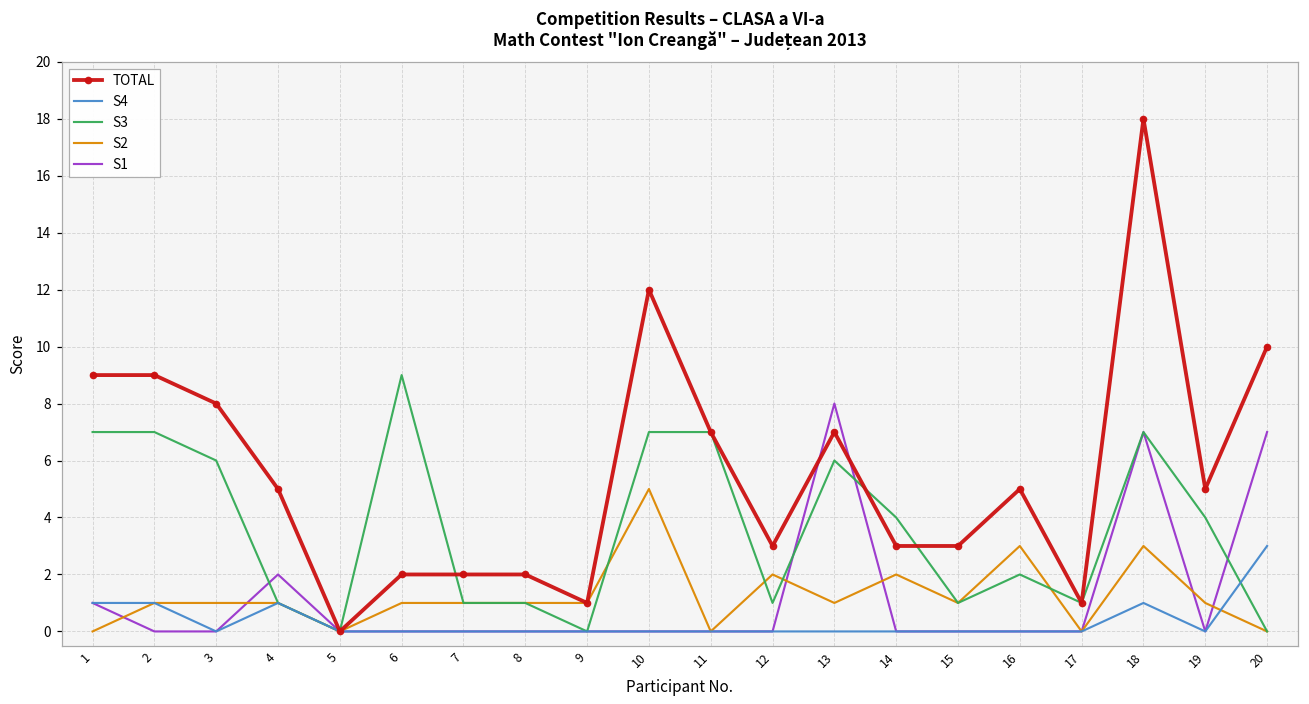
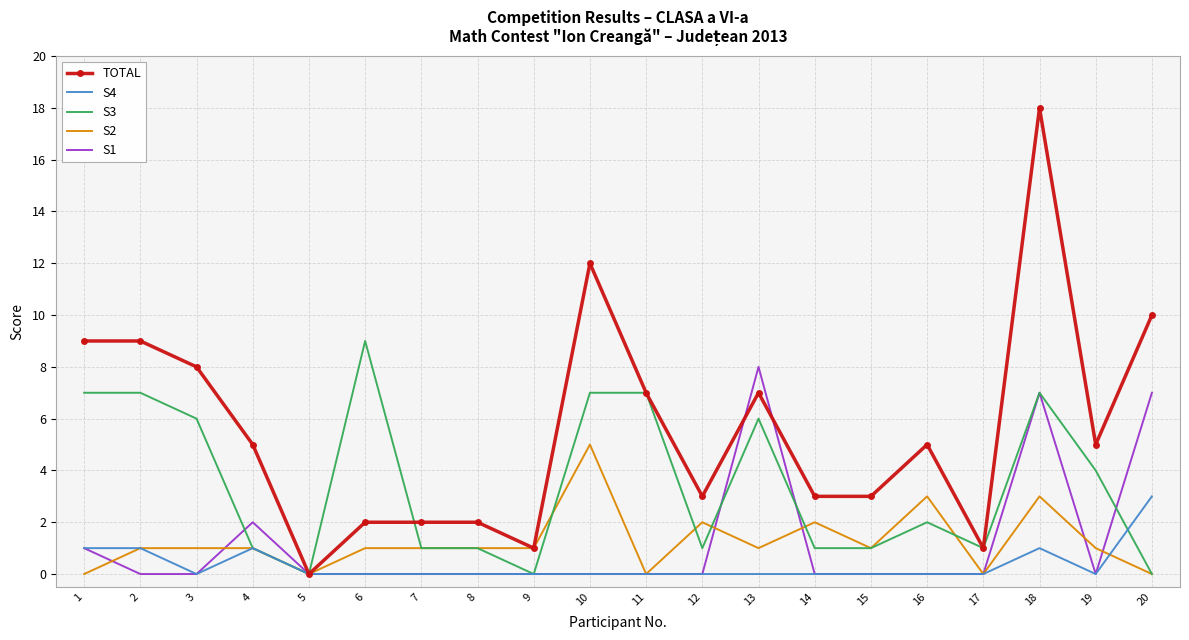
S3, 14: 4 -> 1
